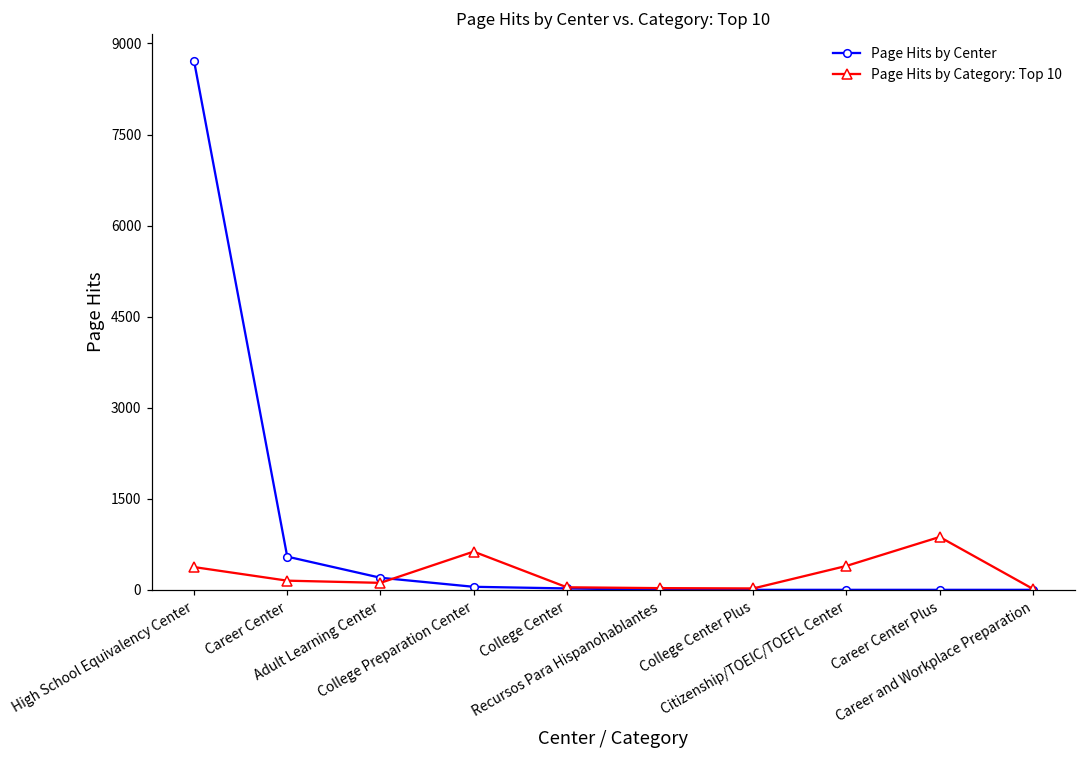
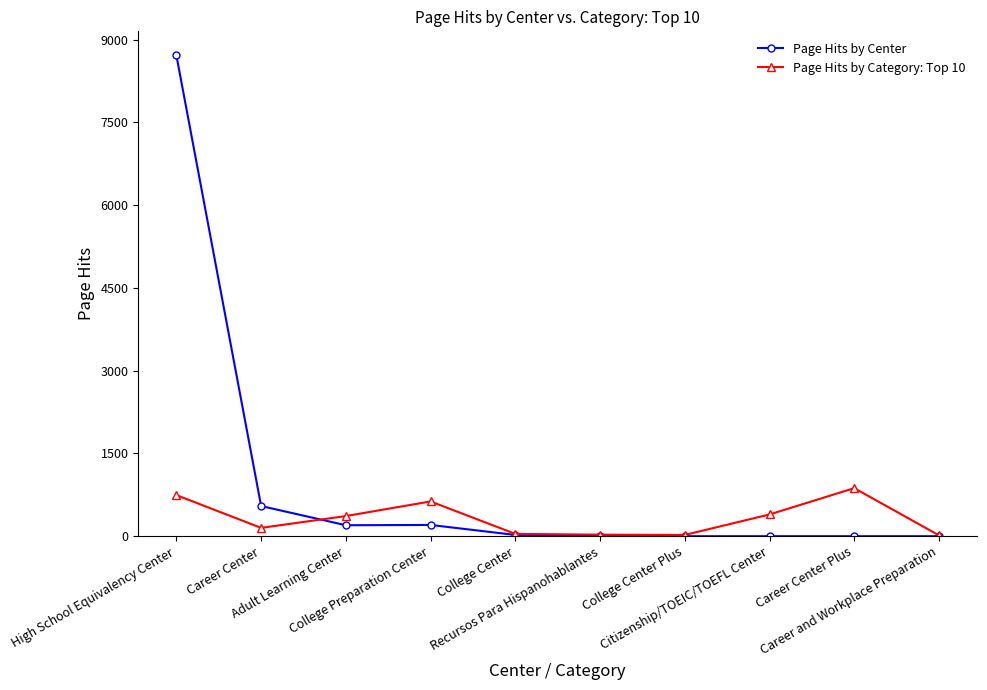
Page Hits by Category: Top 10, High School Equivalency Center: 400 -> 700
Page Hits by Category: Top 10, Adult Learning Center: 100 -> 400
Page Hits by Center, College Preparation Center: 100 -> 200
